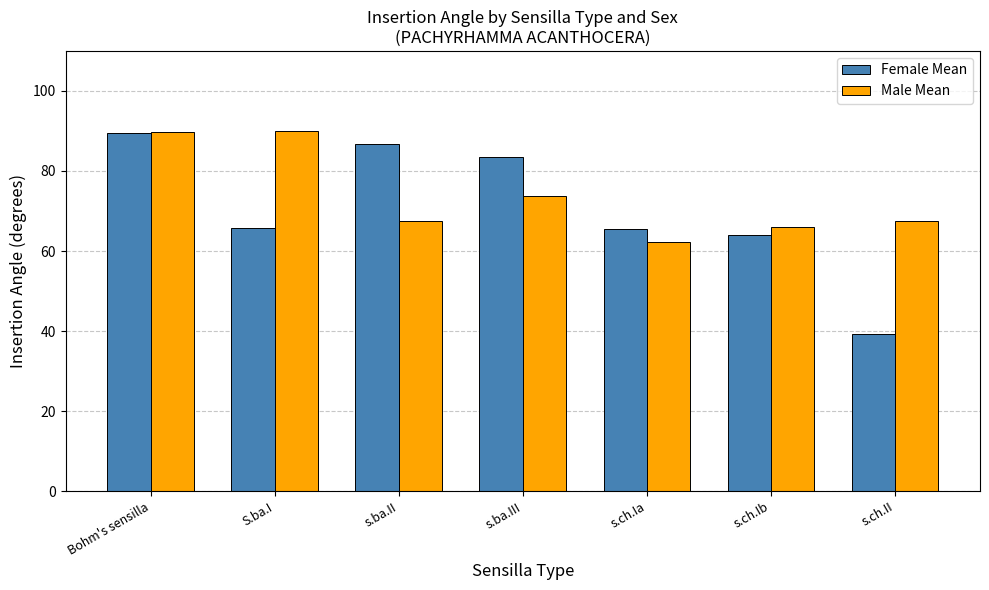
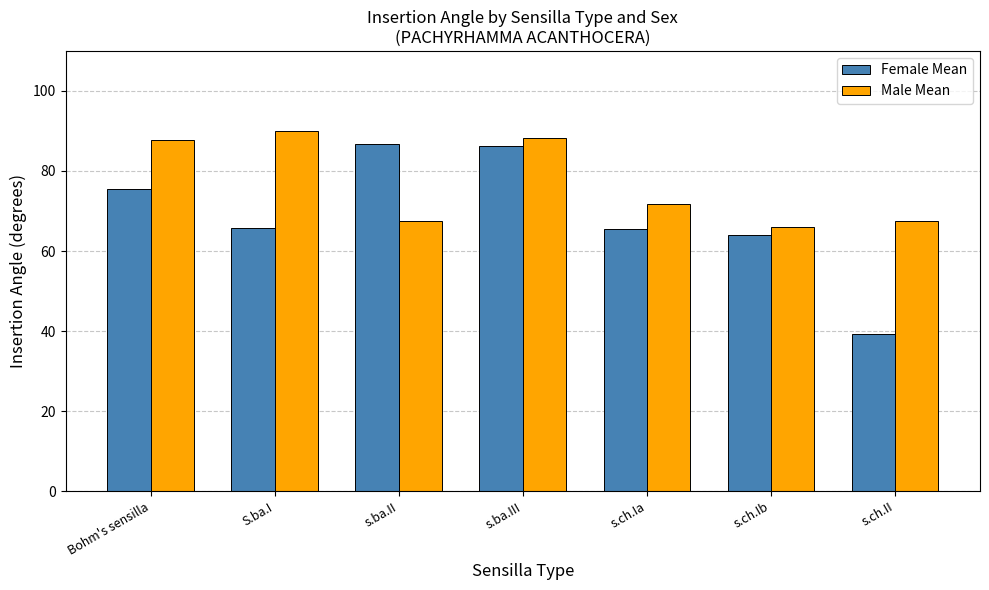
Female Mean, Bohm's sensilla: 89 -> 75
Male Mean, Bohm's sensilla: 90 -> 88
Female Mean, s.ba.III: 83 -> 86
Male Mean, s.ba.III: 74 -> 88
Male Mean, s.ch.Ia: 62 -> 72
